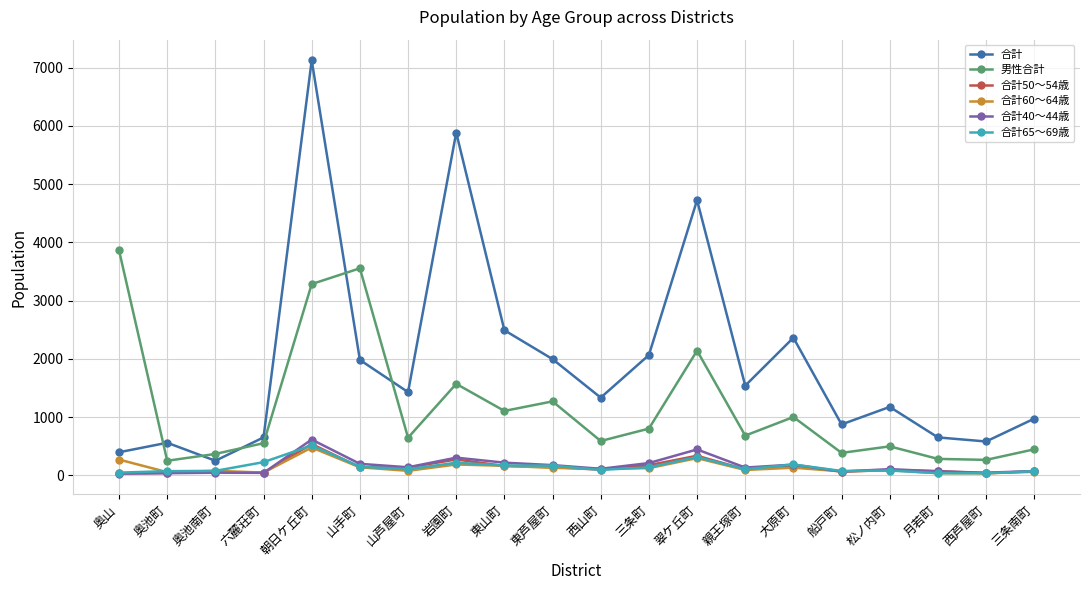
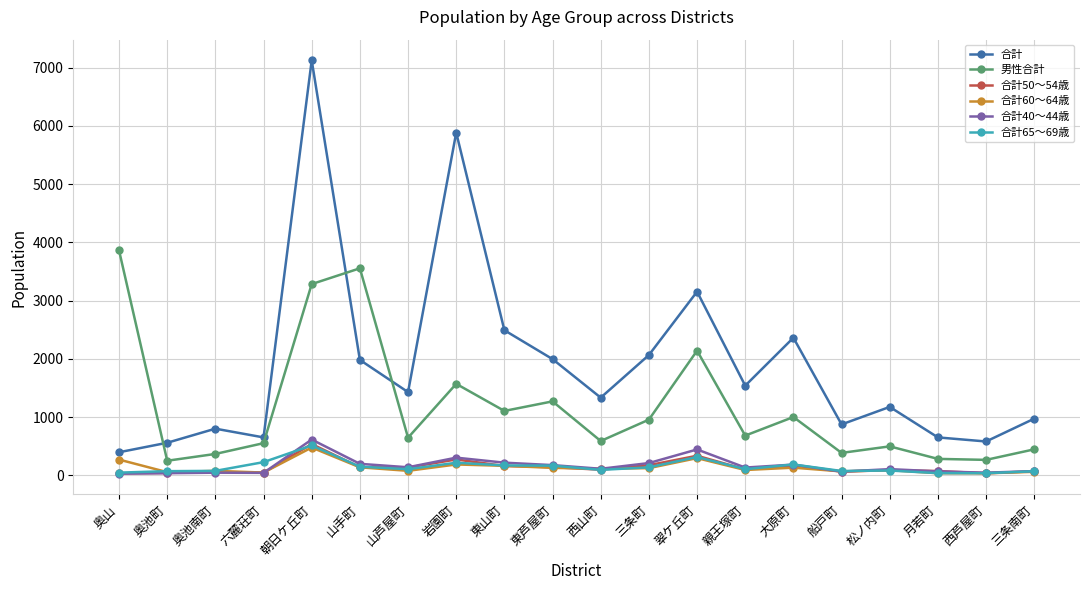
合計, 奥池南町: 200 -> 800
男性合計, 三条町: 800 -> 1000
合計, 翠ケ丘町: 4700 -> 3200
